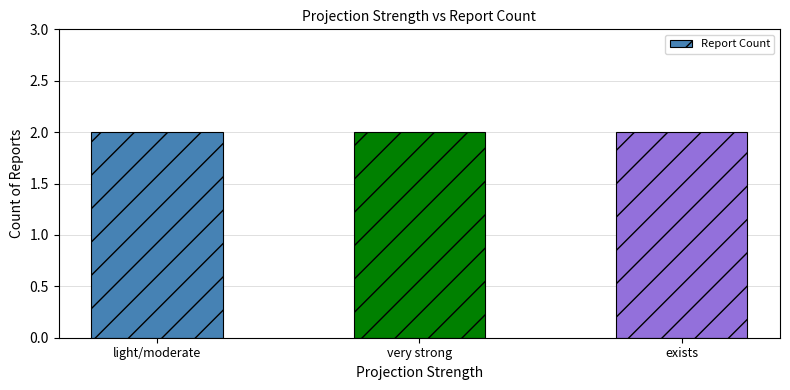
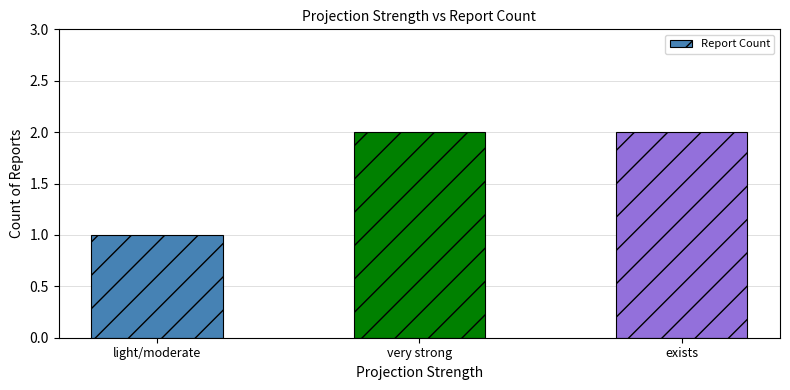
light/moderate: 2 -> 1
